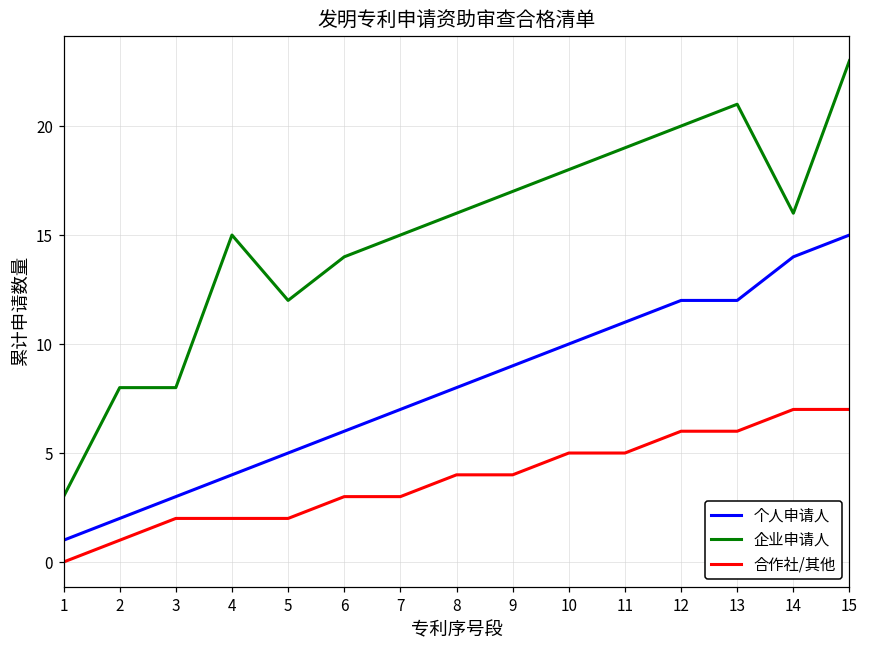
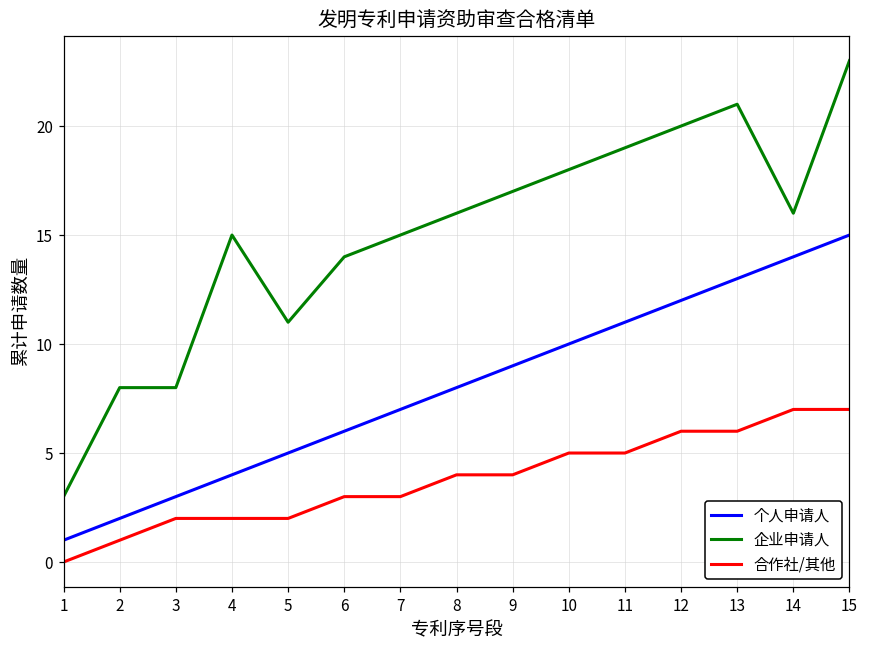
企业申请人, 5: 12 -> 11
个人申请人, 13: 12 -> 13
